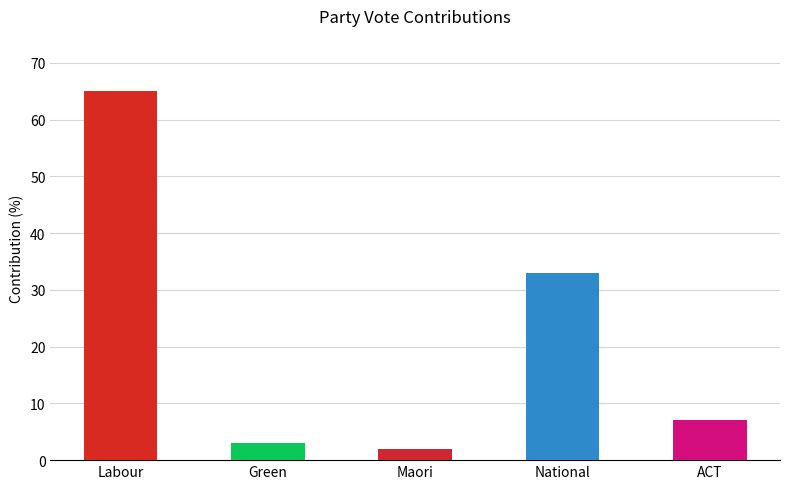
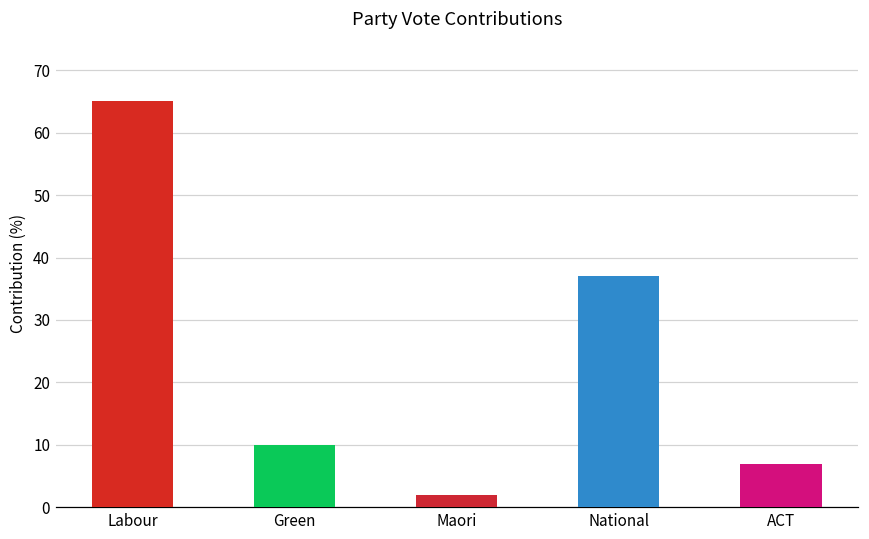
Green: 3 -> 10
National: 33 -> 37
